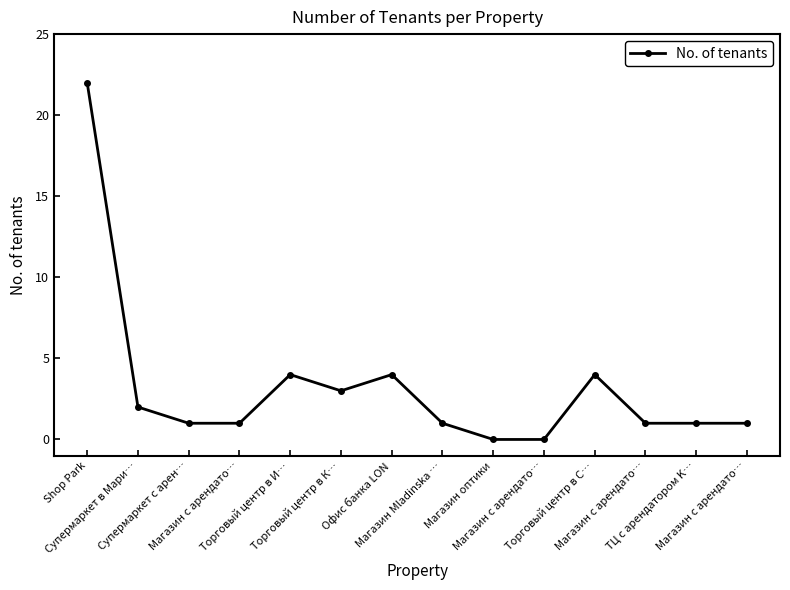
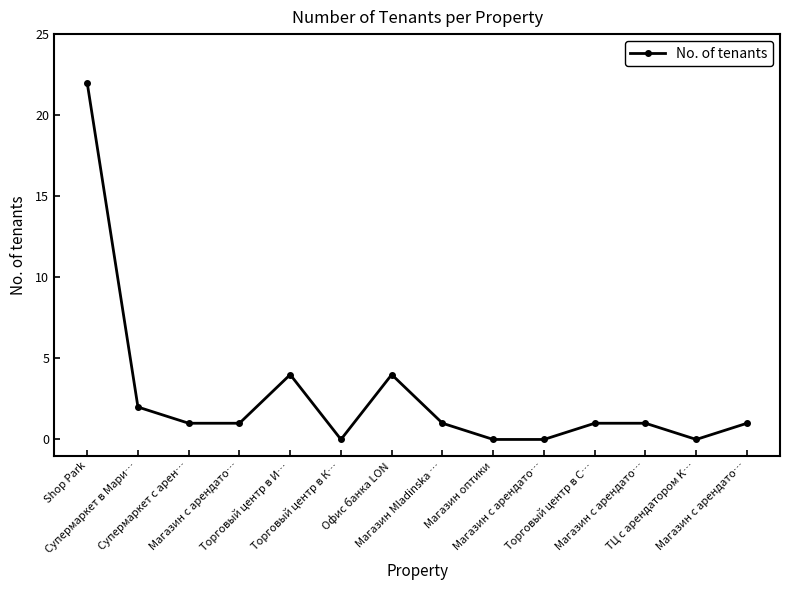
Торговый центр в К…: 3 -> 0
Торговый центр в С…: 4 -> 1
ТЦ с арендатором K…: 1 -> 0
